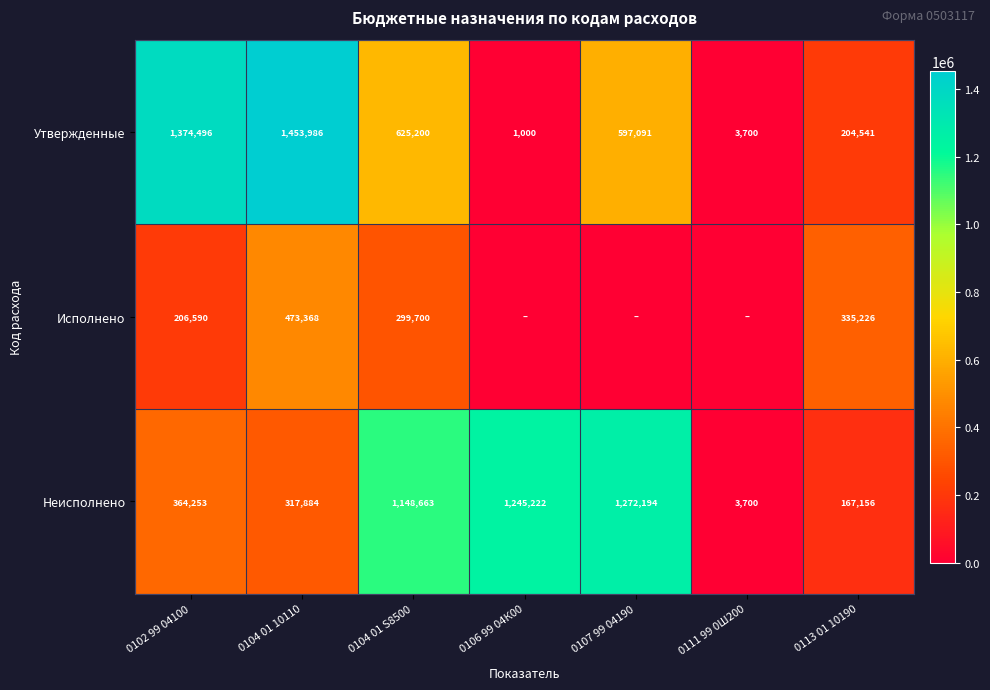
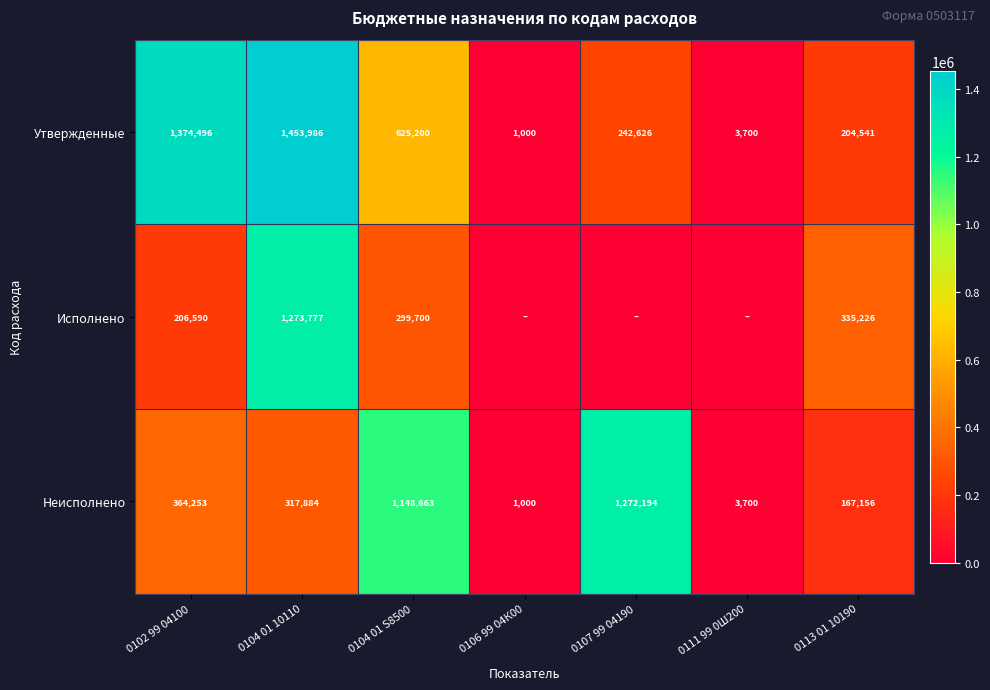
Утвержденные, 0107 99 04190: 597,091 -> 242,626
Исполнено, 0104 01 10110: 473,368 -> 1,273,777
Неисполнено, 0106 99 04К00: 1,245,222 -> 1,000
